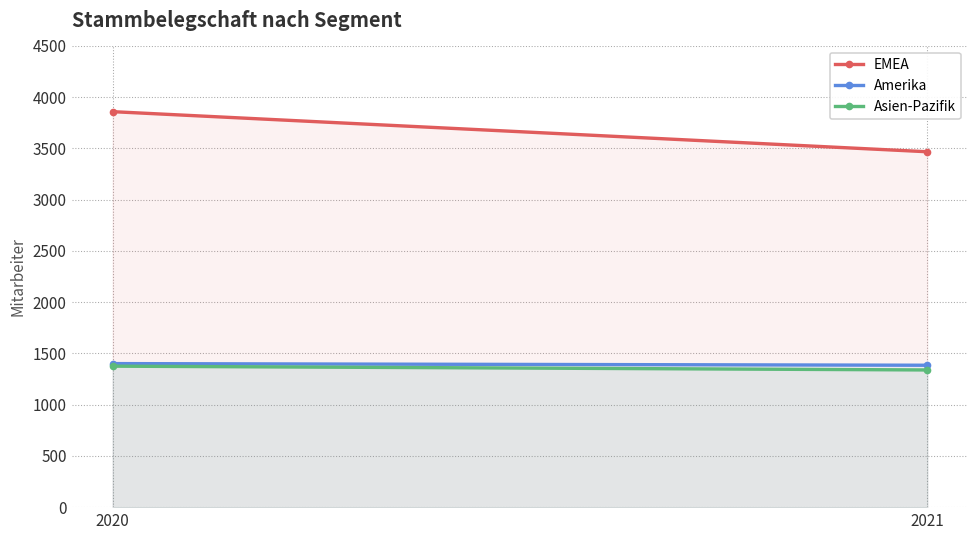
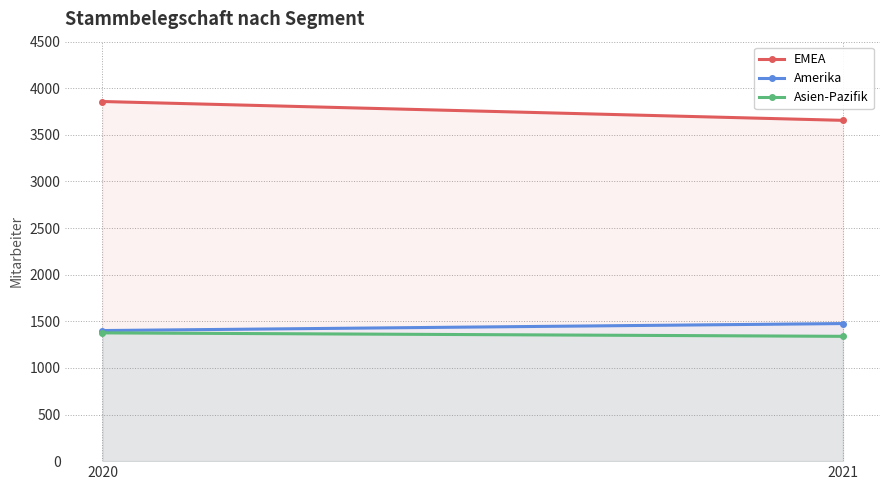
EMEA, 2021: 3500 -> 3700
Amerika, 2021: 1400 -> 1500
